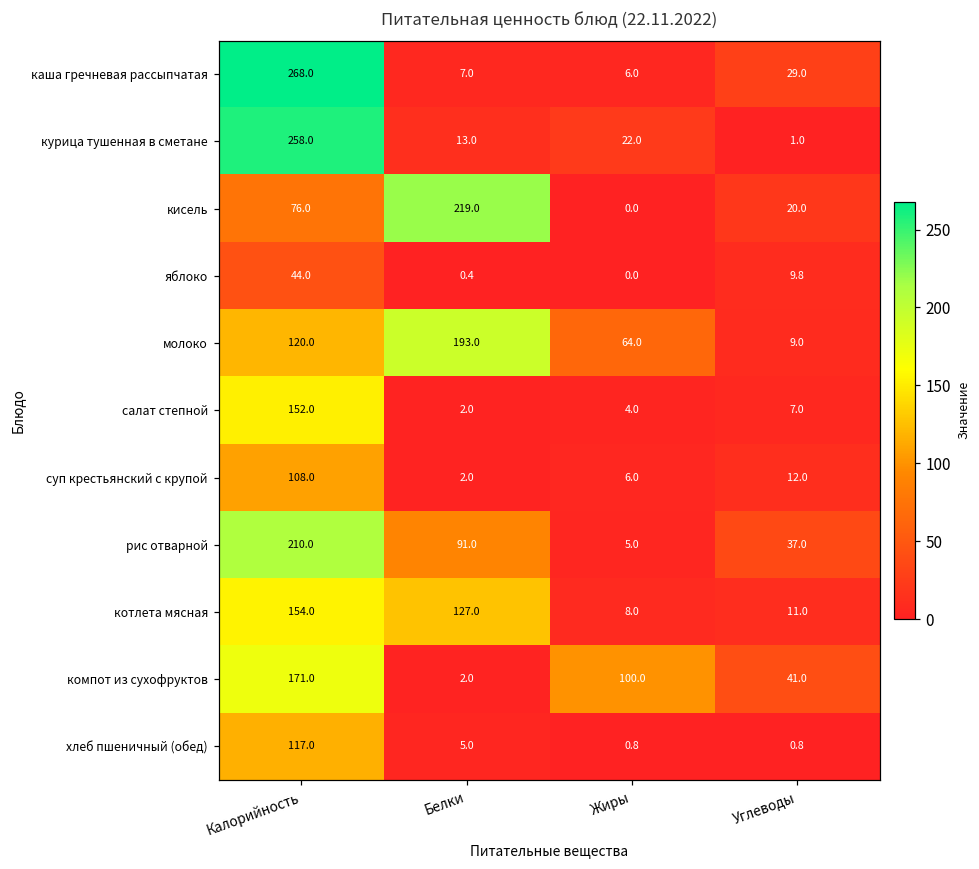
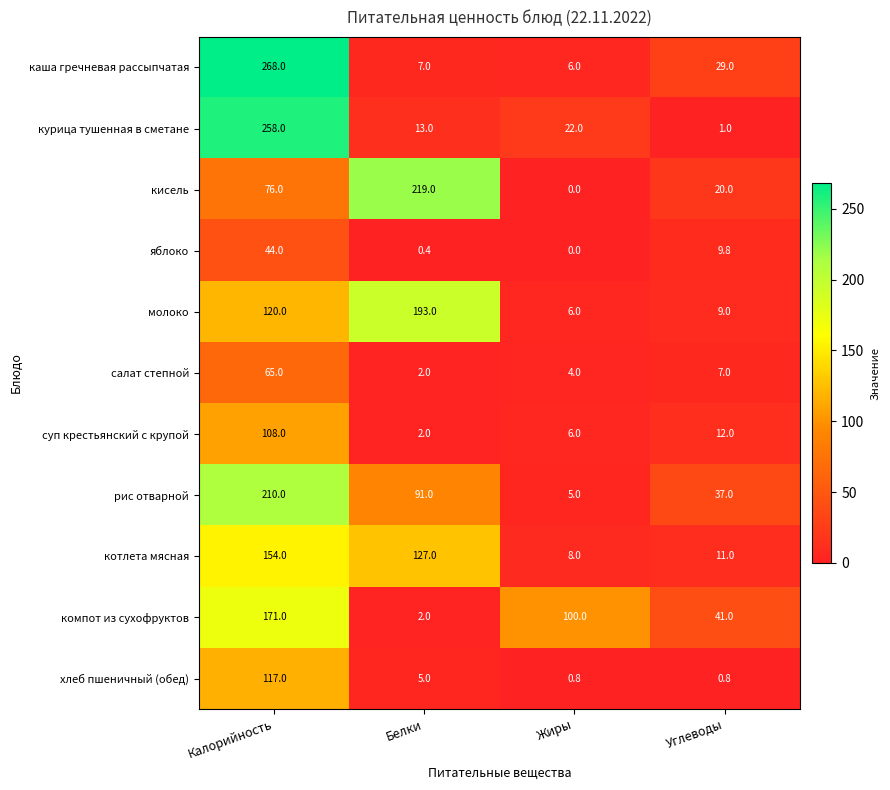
молоко, Жиры: 64.0 -> 6.0
салат степной, Калорийность: 152.0 -> 65.0
